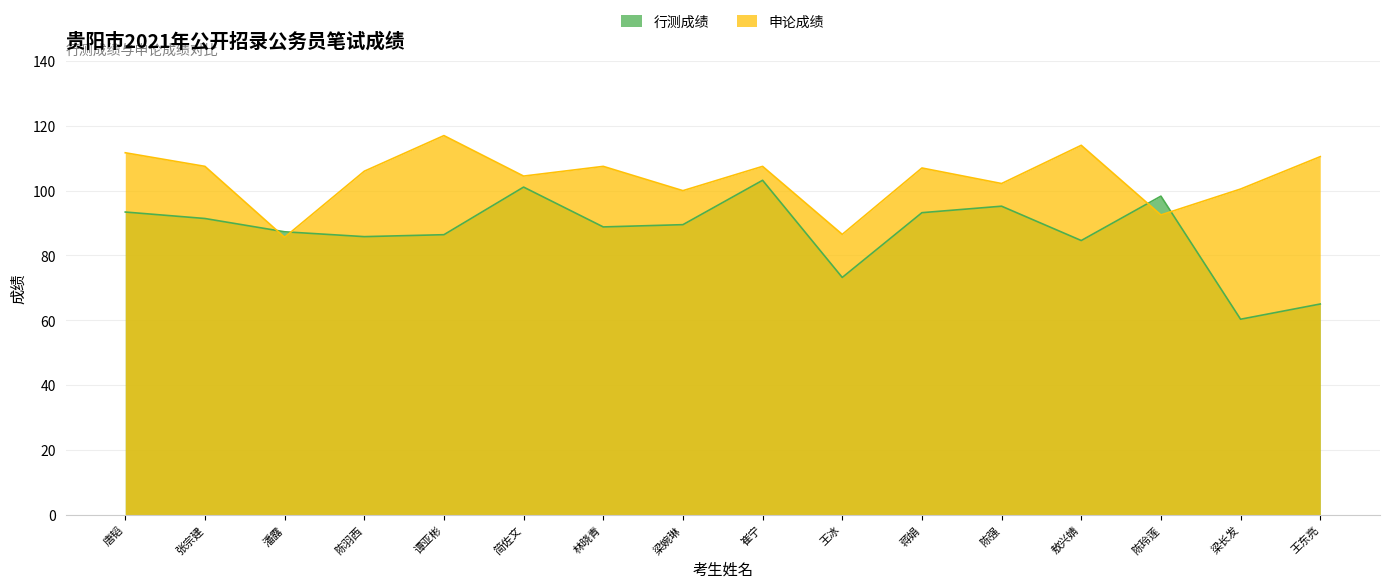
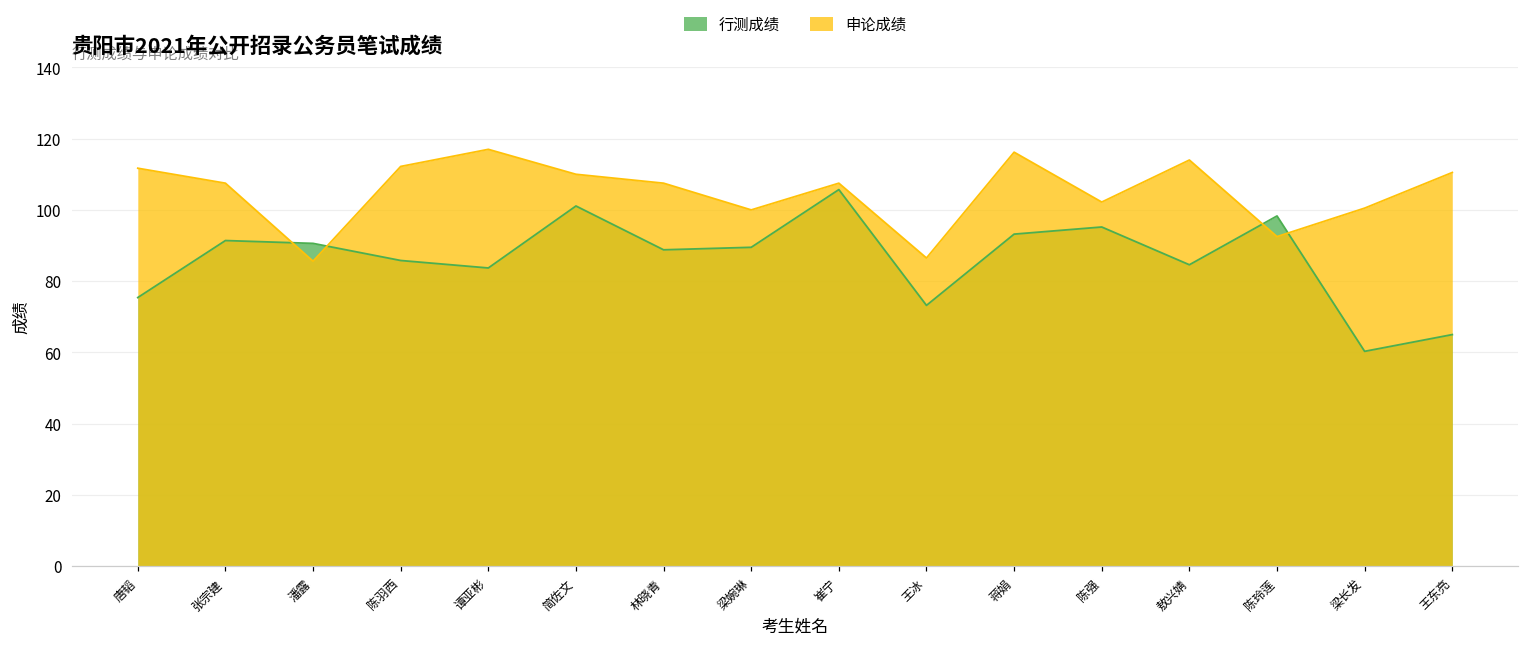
行测成绩, 唐韬: 93 -> 75
行测成绩, 潘露: 87 -> 91
申论成绩, 陈羽西: 106 -> 112
行测成绩, 谭亚彬: 86 -> 84
申论成绩, 简佐文: 105 -> 110
行测成绩, 崔宁: 103 -> 106
申论成绩, 蒋娟: 107 -> 116
